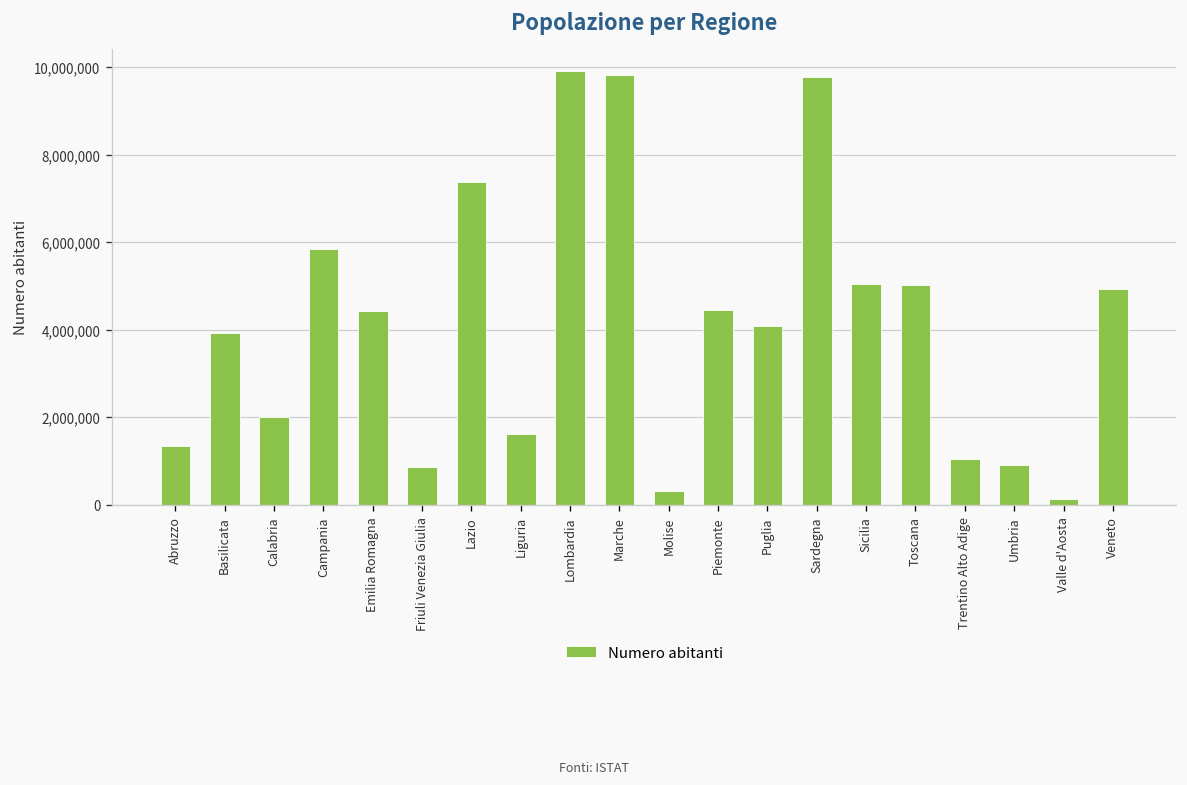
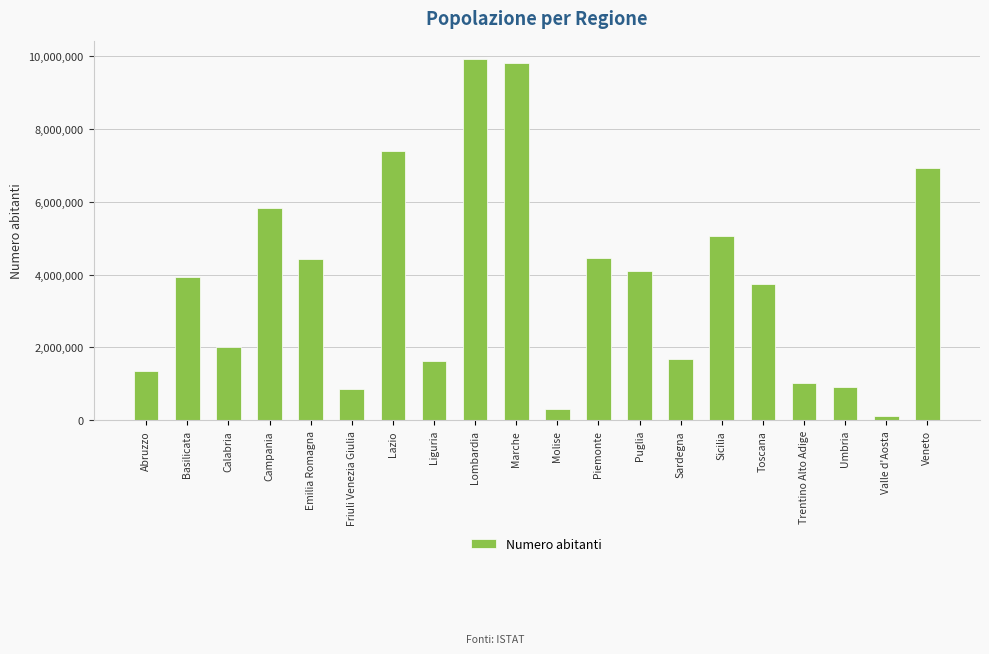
Sardegna: 9,800,000 -> 1,700,000
Toscana: 5,000,000 -> 3,700,000
Veneto: 4,900,000 -> 6,900,000
